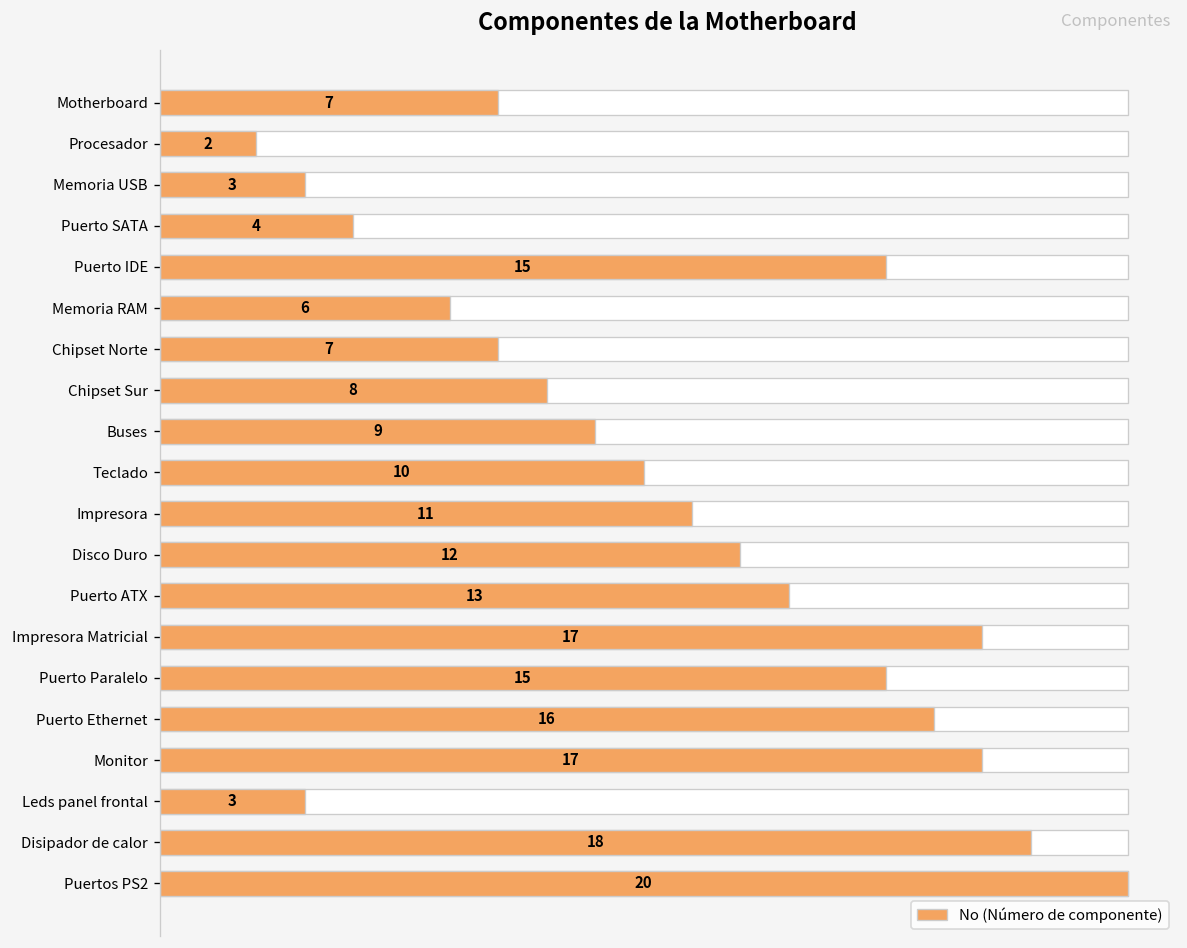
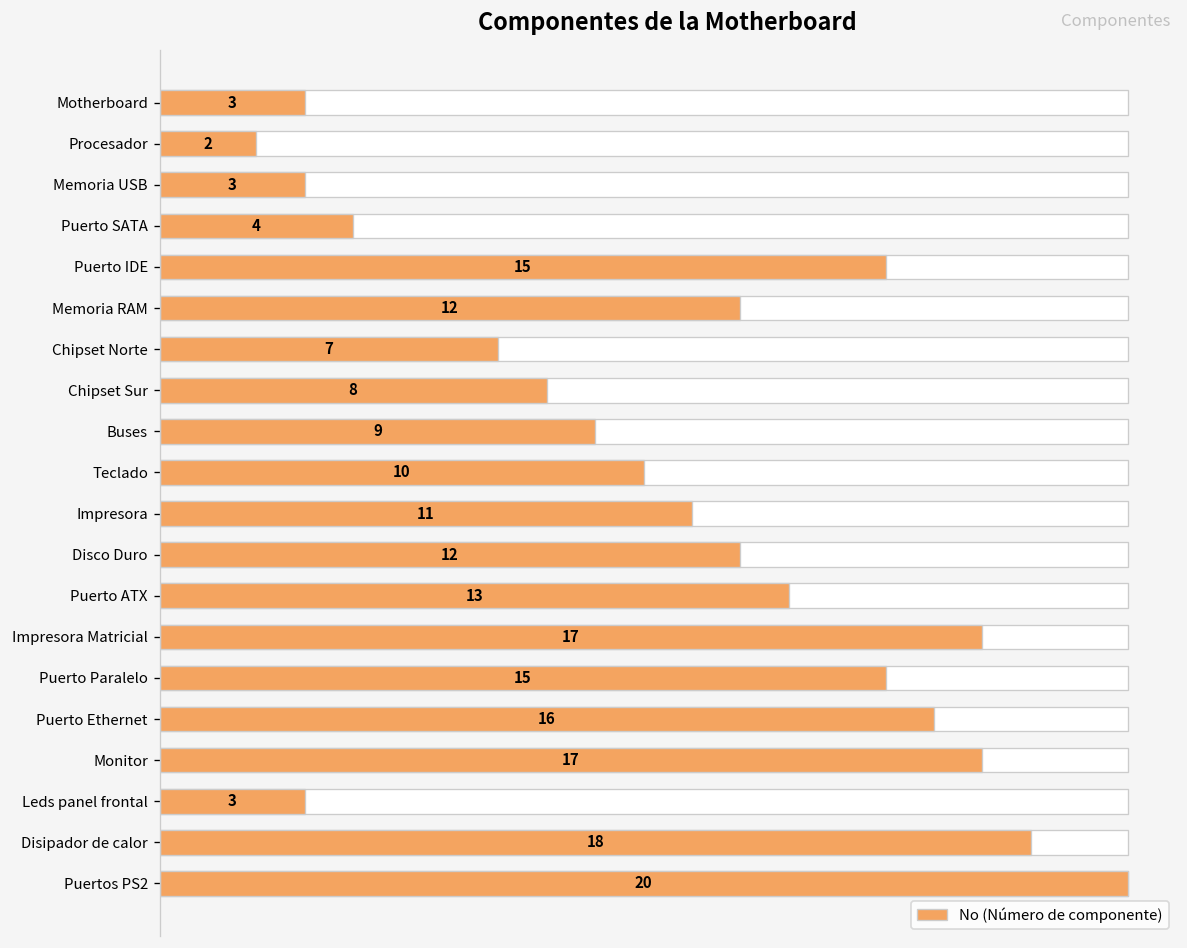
No (Número de componente), Motherboard: 7 -> 3
No (Número de componente), Memoria RAM: 6 -> 12
